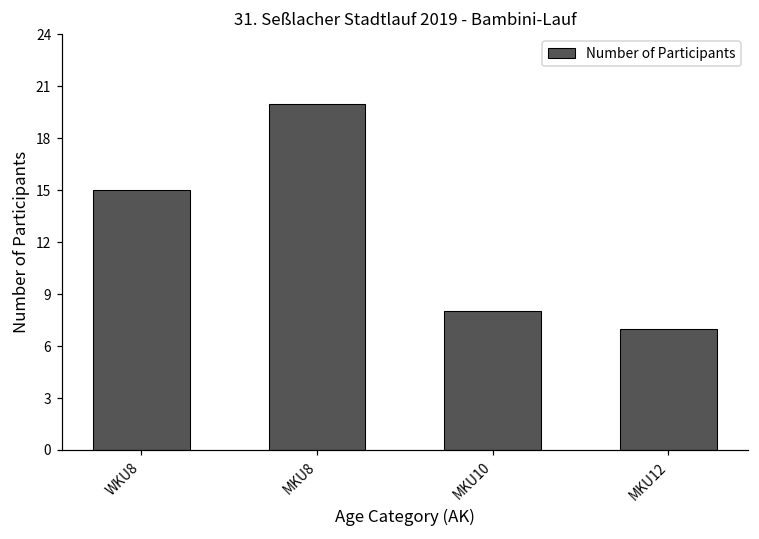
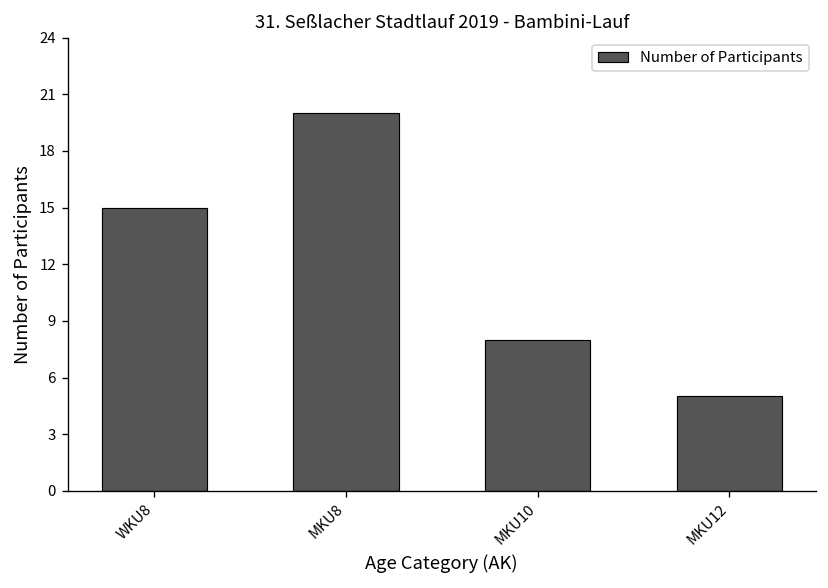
MKU12: 7 -> 5
